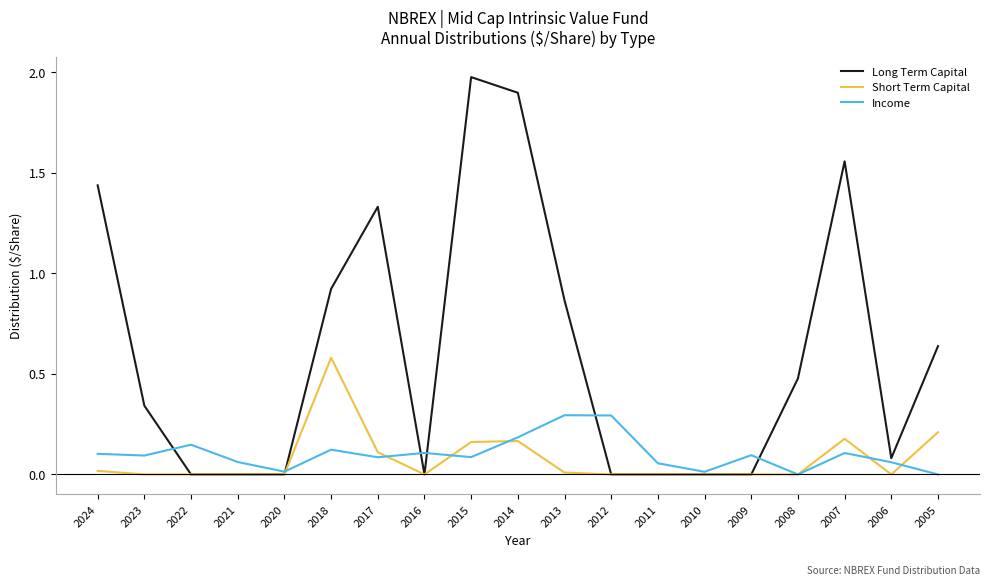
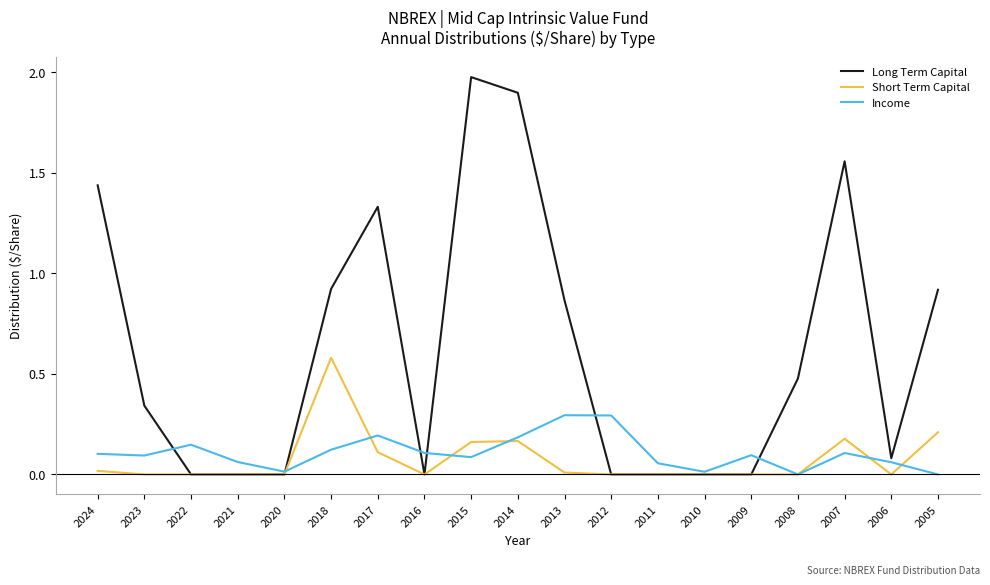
Income, 2017: 0.09 -> 0.19
Long Term Capital, 2005: 0.64 -> 0.92
